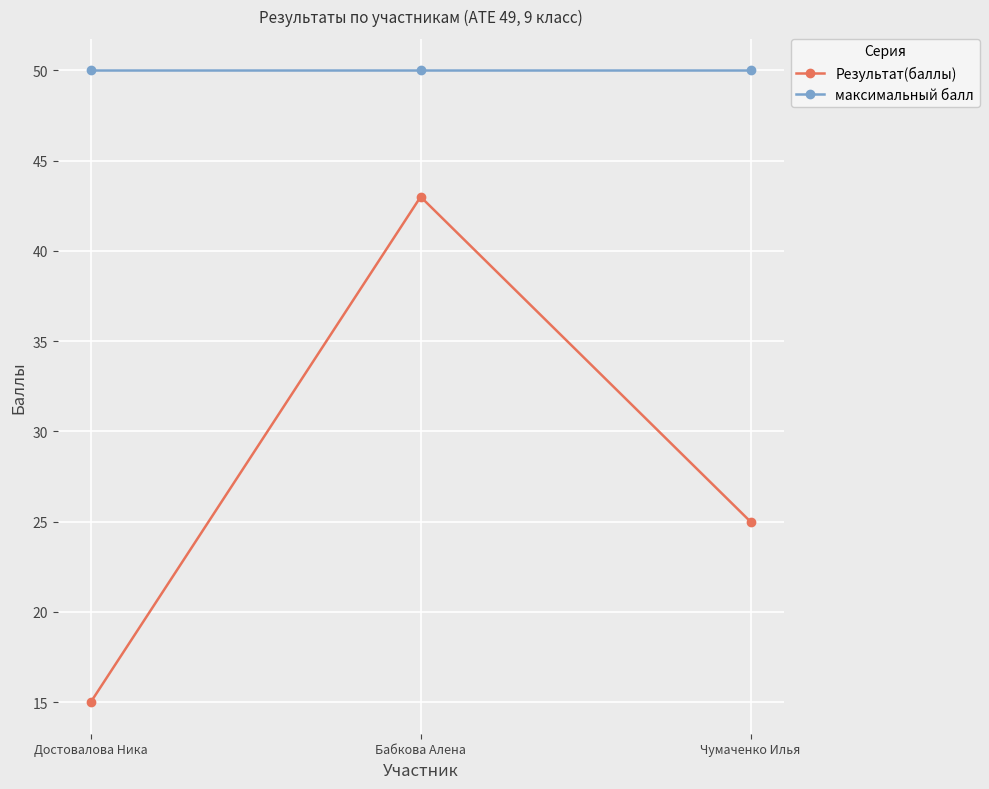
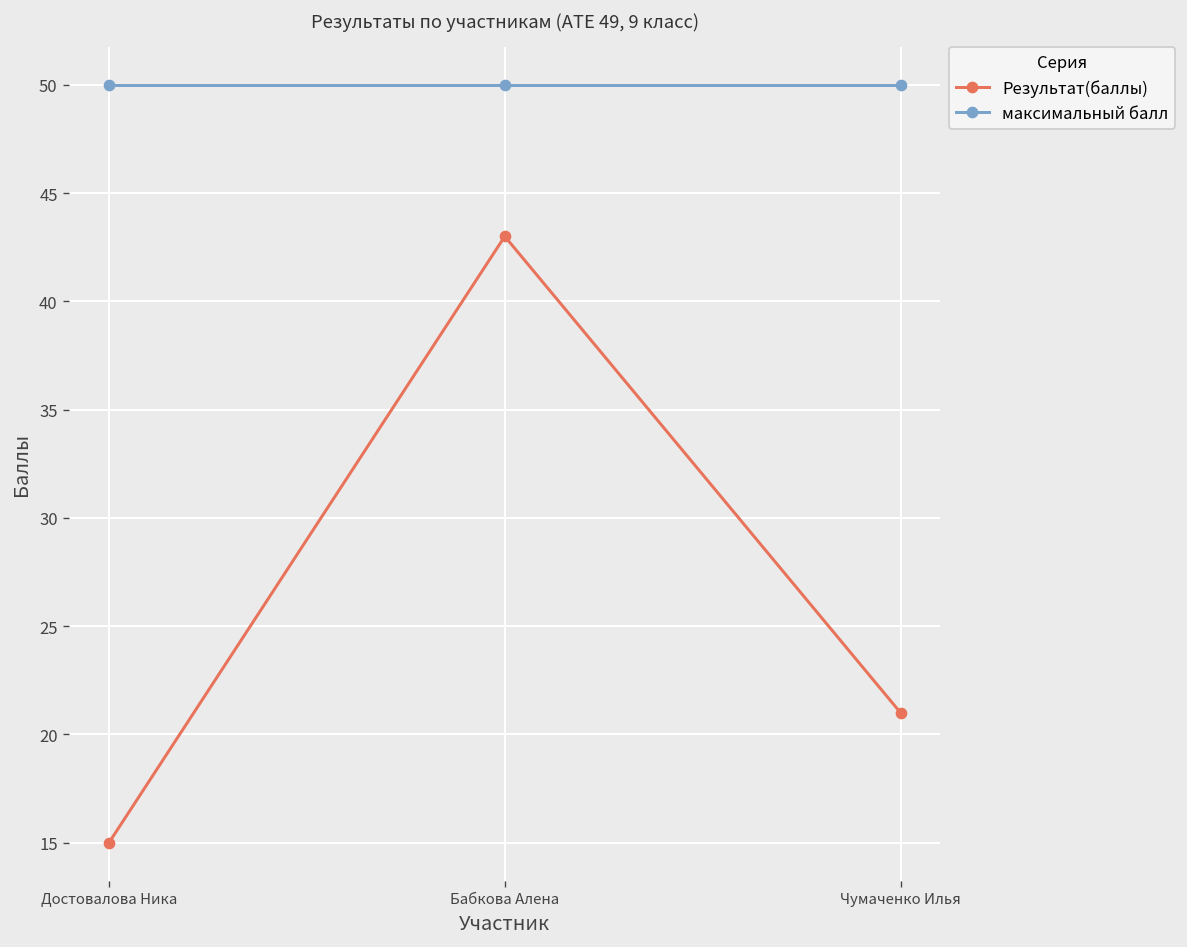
Результат(баллы), Чумаченко Илья: 25 -> 21
